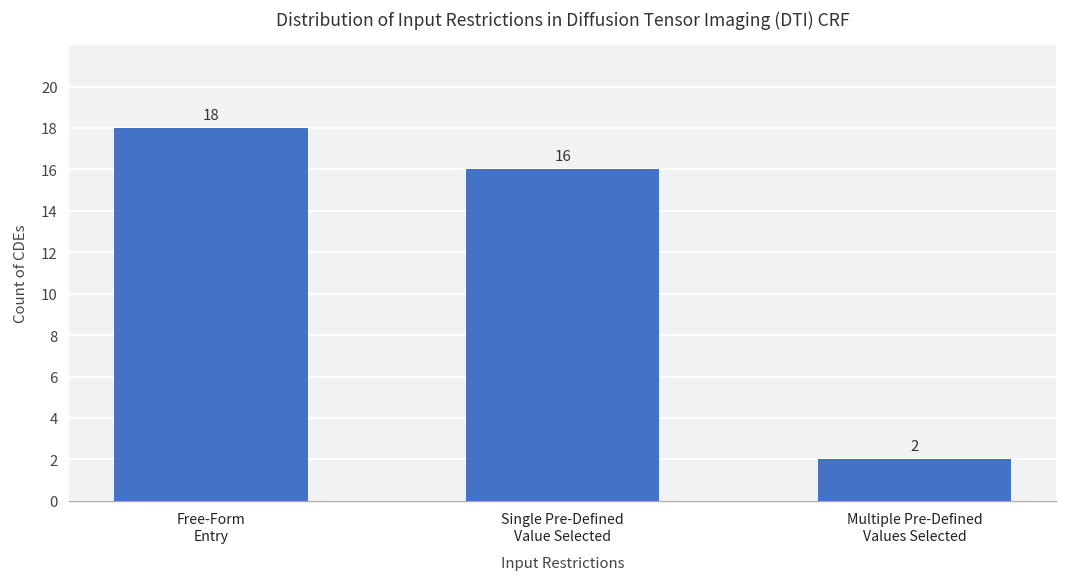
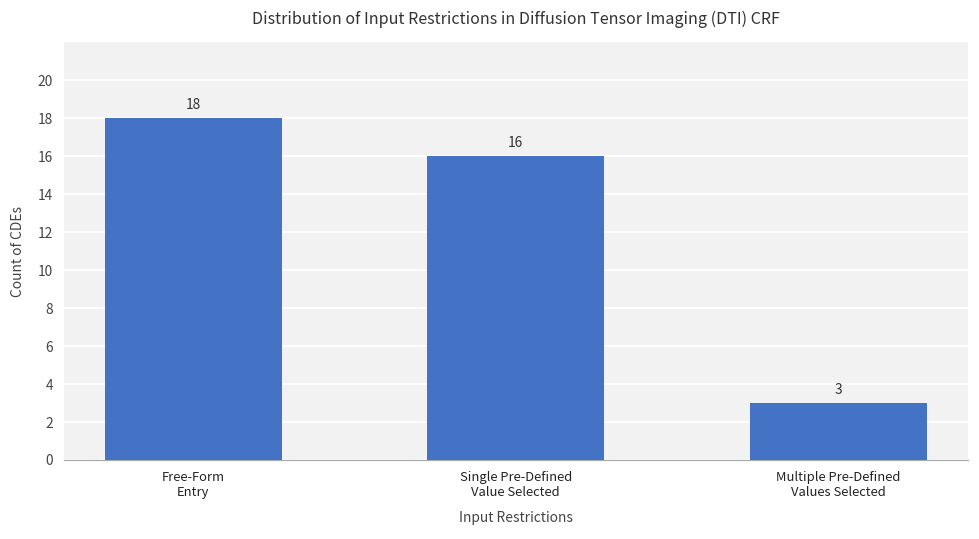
Multiple Pre-Defined Values Selected: 2 -> 3
